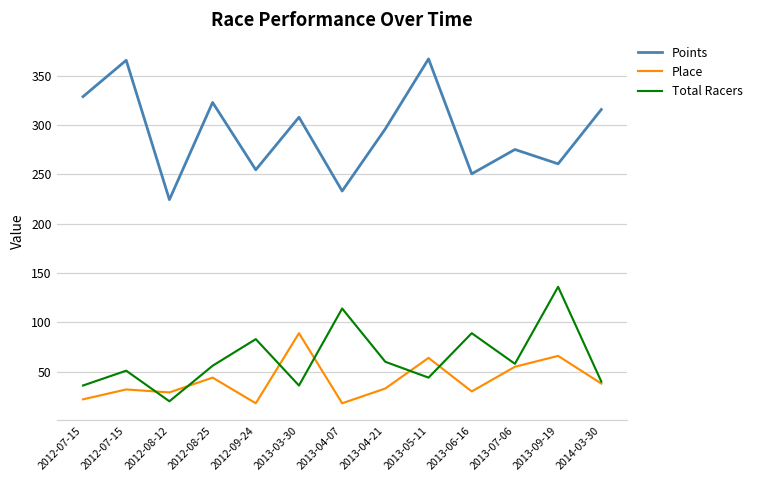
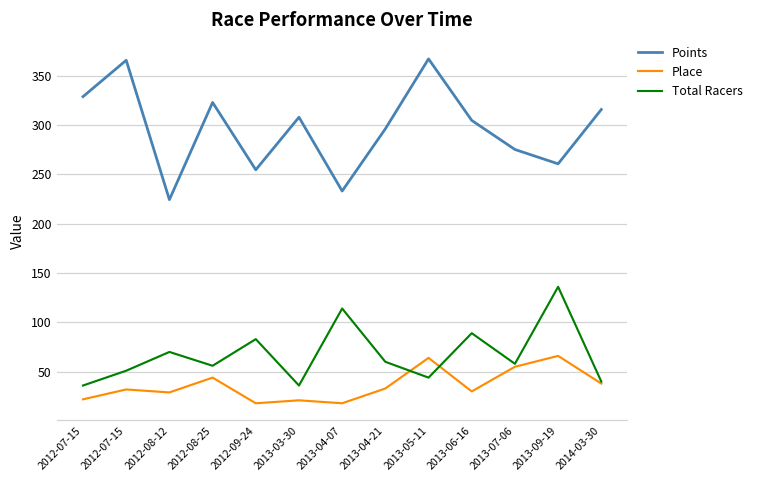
Total Racers, 2012-08-12: 20 -> 70
Place, 2013-03-30: 90 -> 20
Points, 2013-06-16: 250 -> 300
